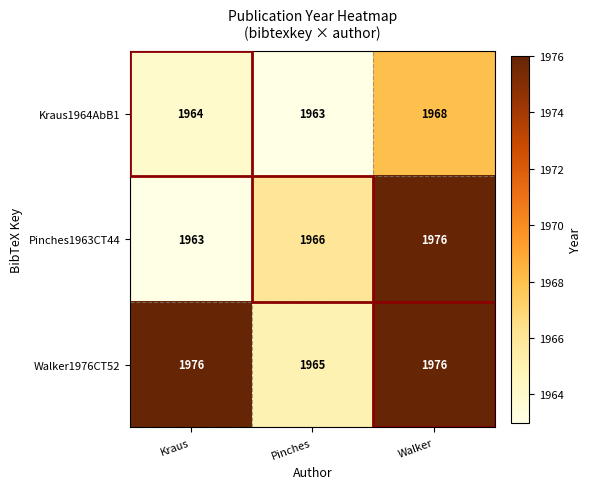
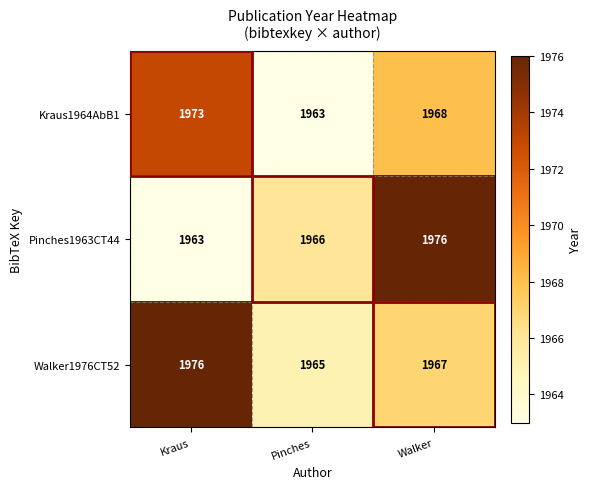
Kraus1964AbB1, Kraus: 1964 -> 1973
Walker1976CT52, Walker: 1976 -> 1967
